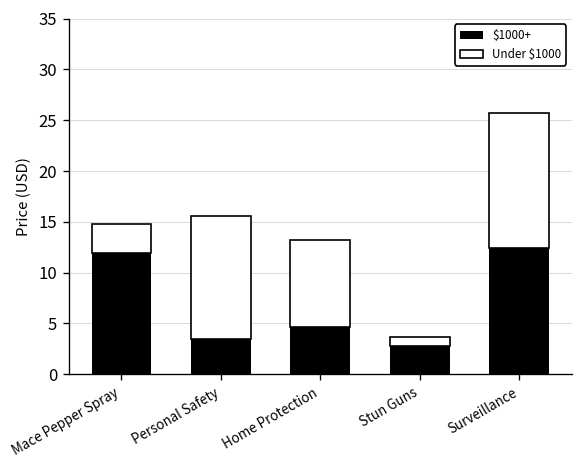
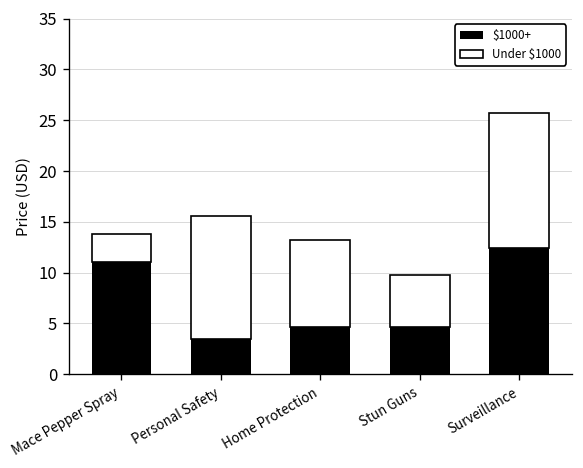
$1000+, Mace Pepper Spray: 12 -> 11
$1000+, Stun Guns: 3 -> 5
Under $1000, Stun Guns: 1 -> 5
